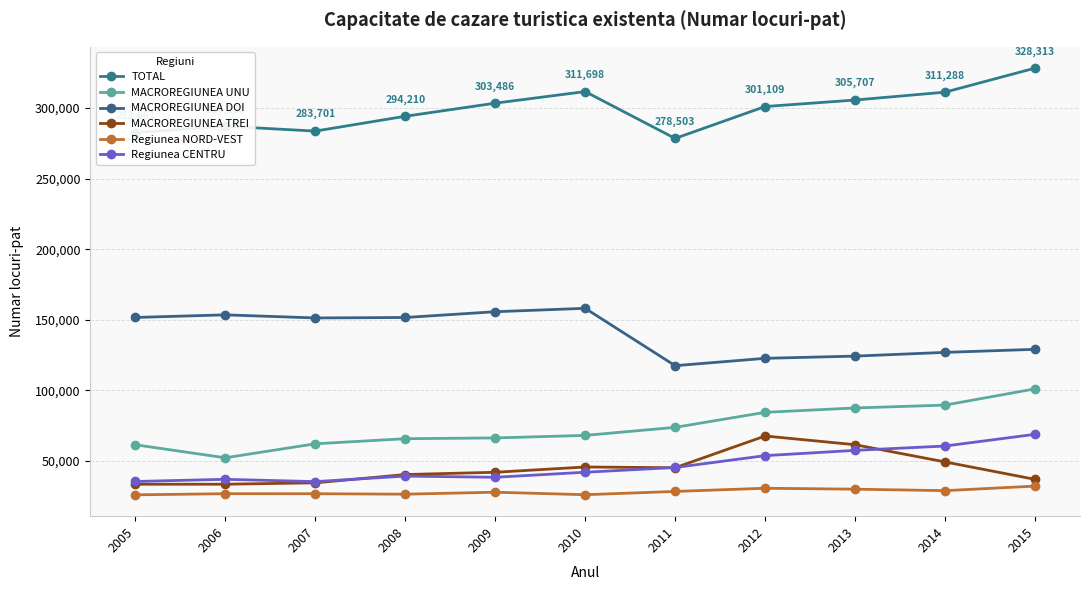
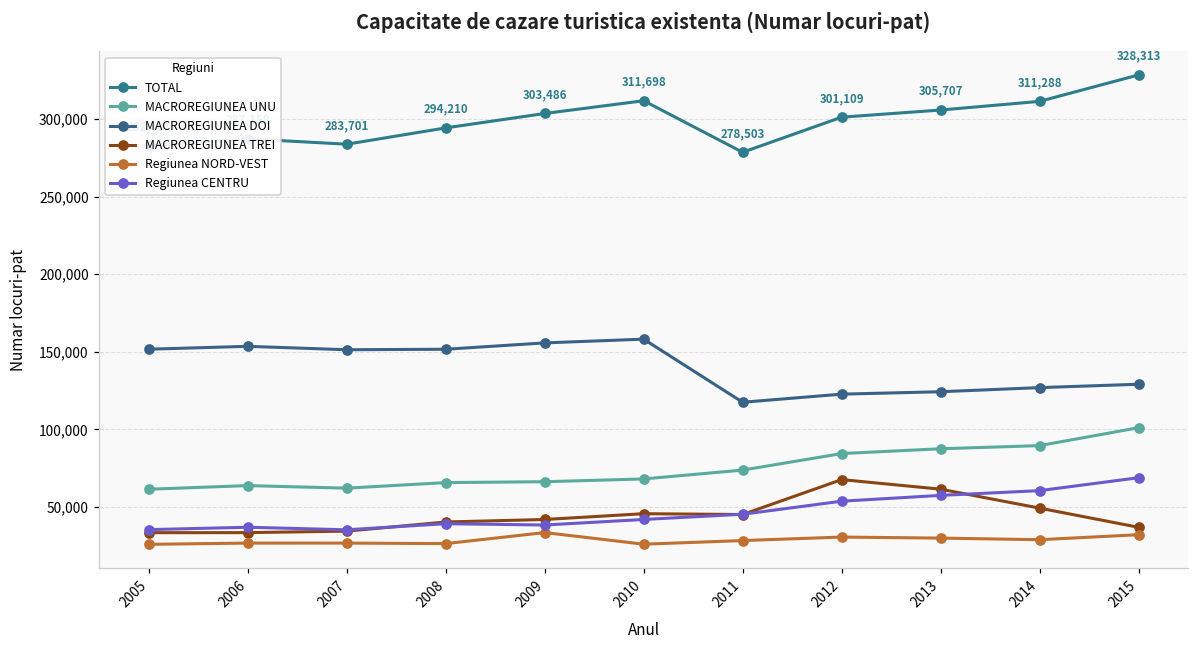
MACROREGIUNEA UNU, 2006: 52,000 -> 64,000
Regiunea NORD-VEST, 2009: 28,000 -> 34,000
